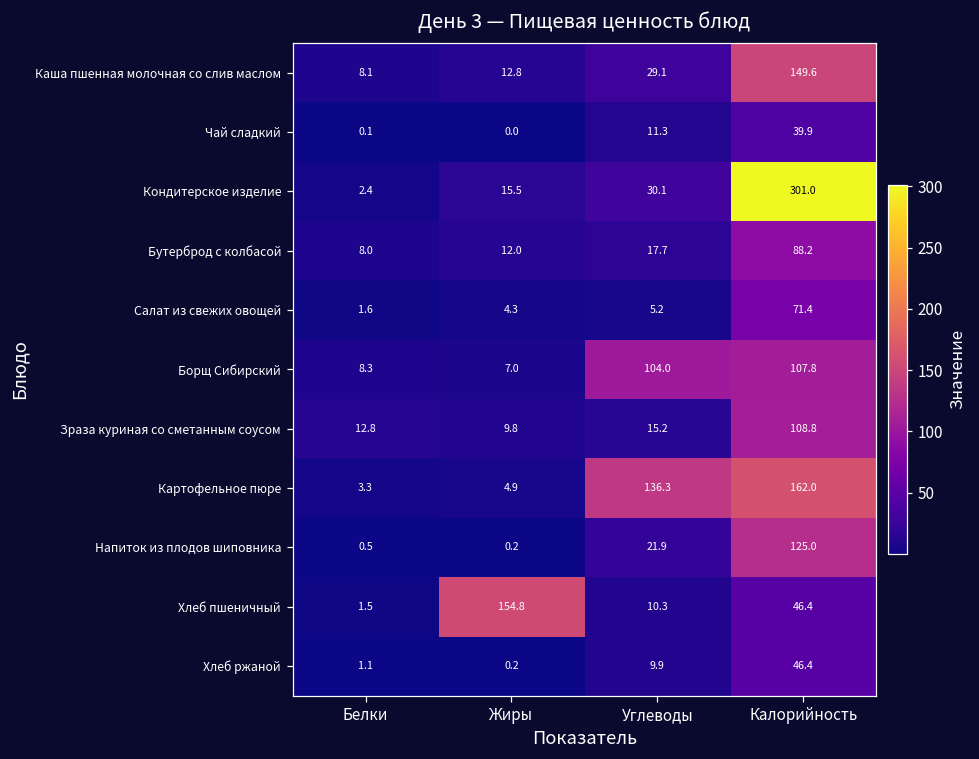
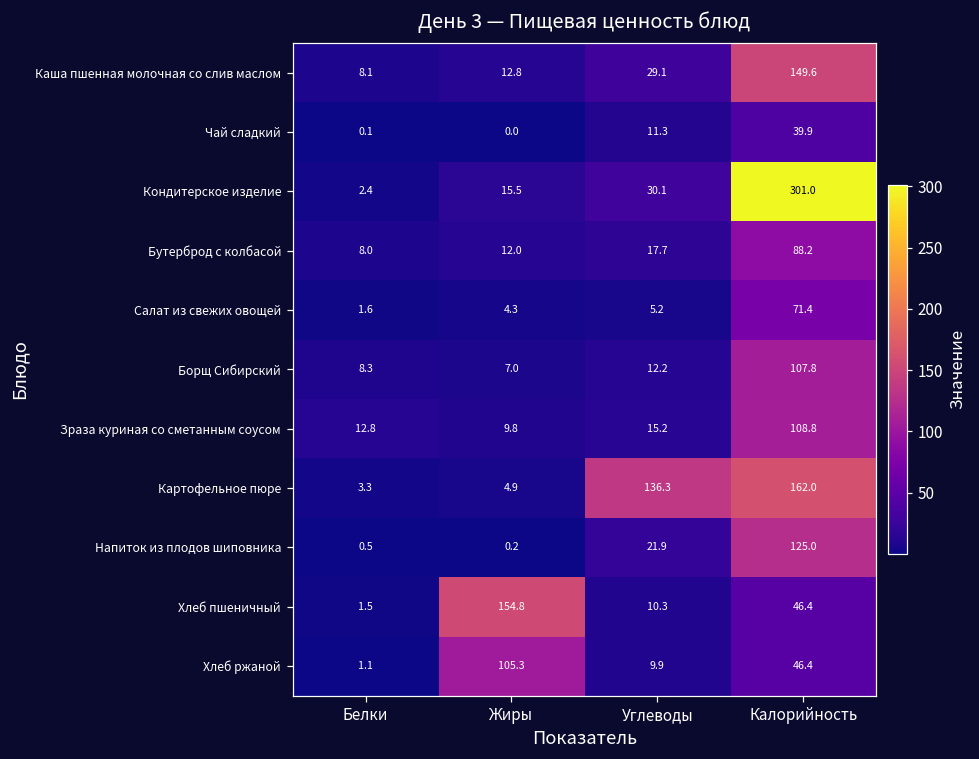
Борщ Сибирский, Углеводы: 104.0 -> 12.2
Хлеб ржаной, Жиры: 0.2 -> 105.3
